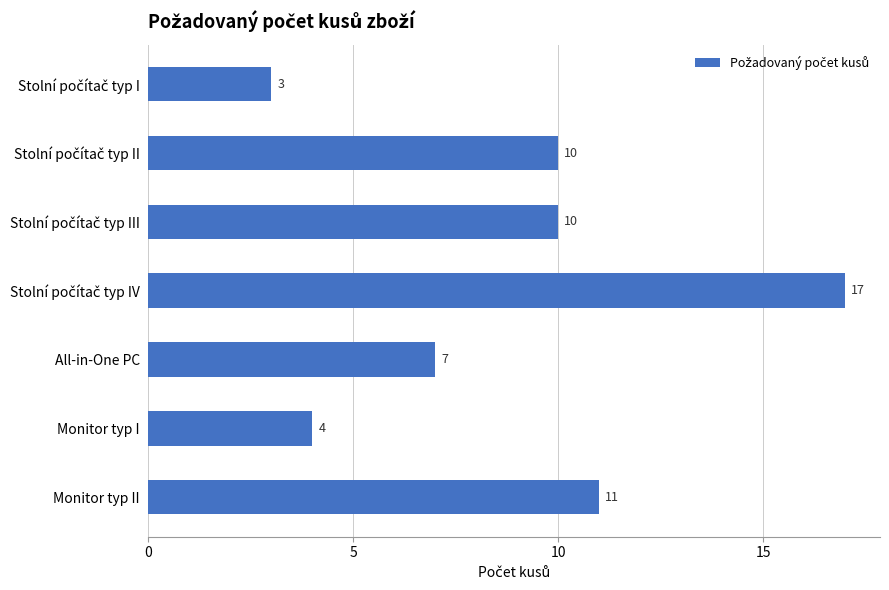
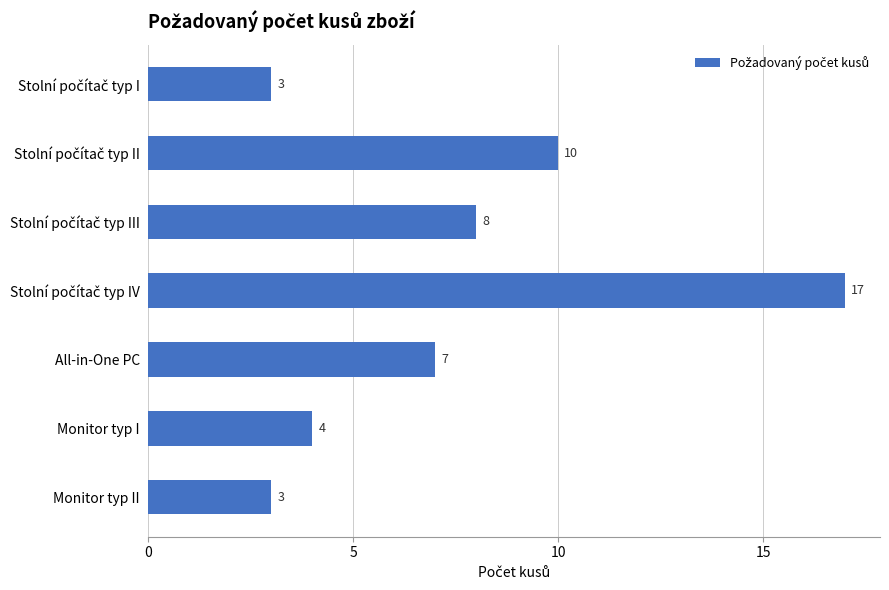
Stolní počítač typ III: 10 -> 8
Monitor typ II: 11 -> 3
